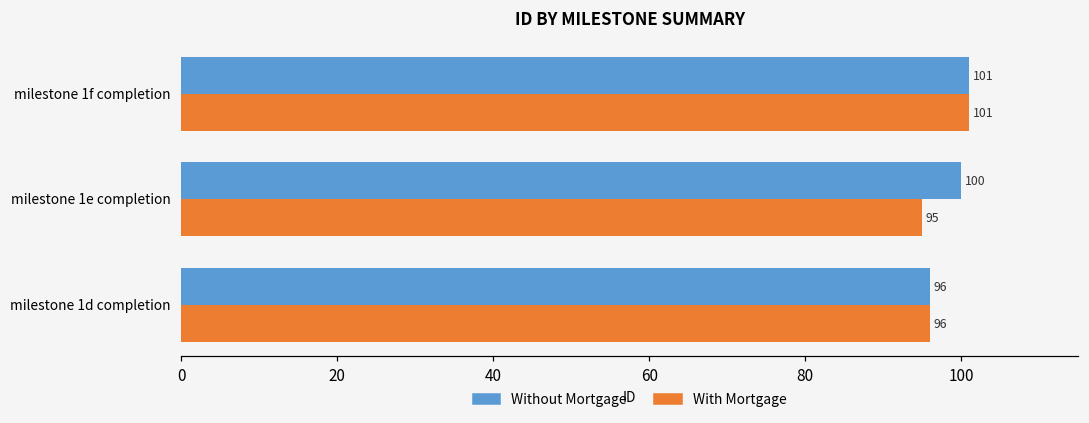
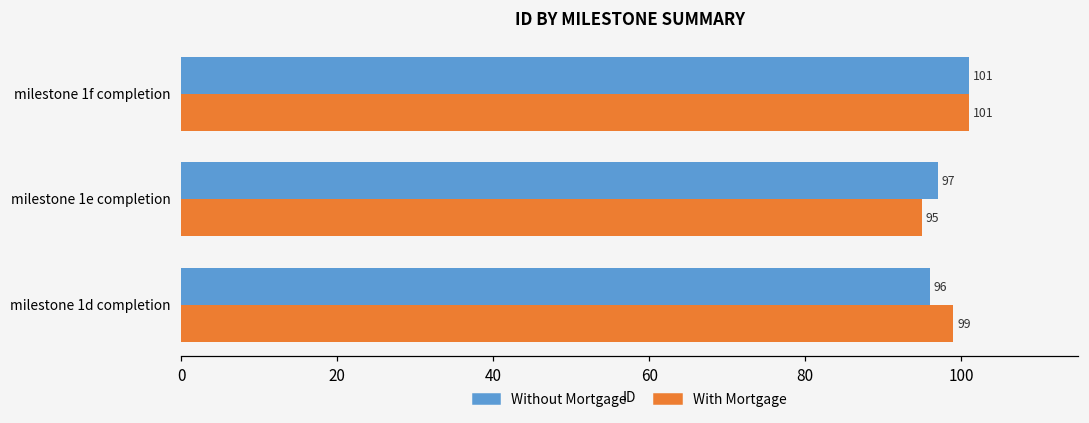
Without Mortgage, milestone 1e completion: 100 -> 97
With Mortgage, milestone 1d completion: 96 -> 99
